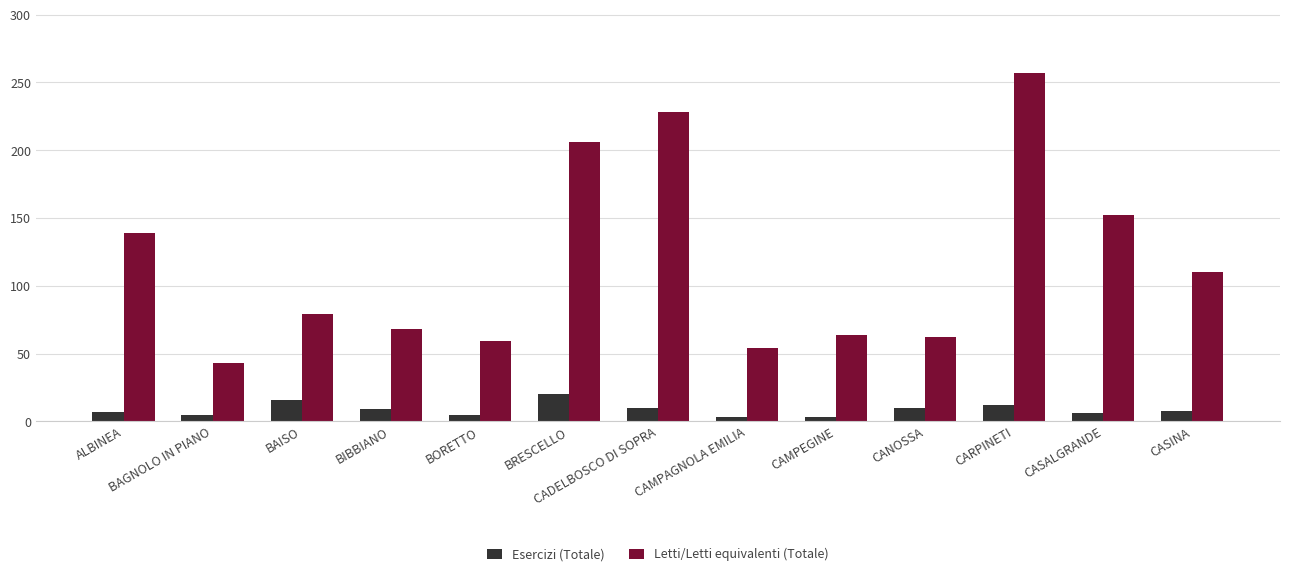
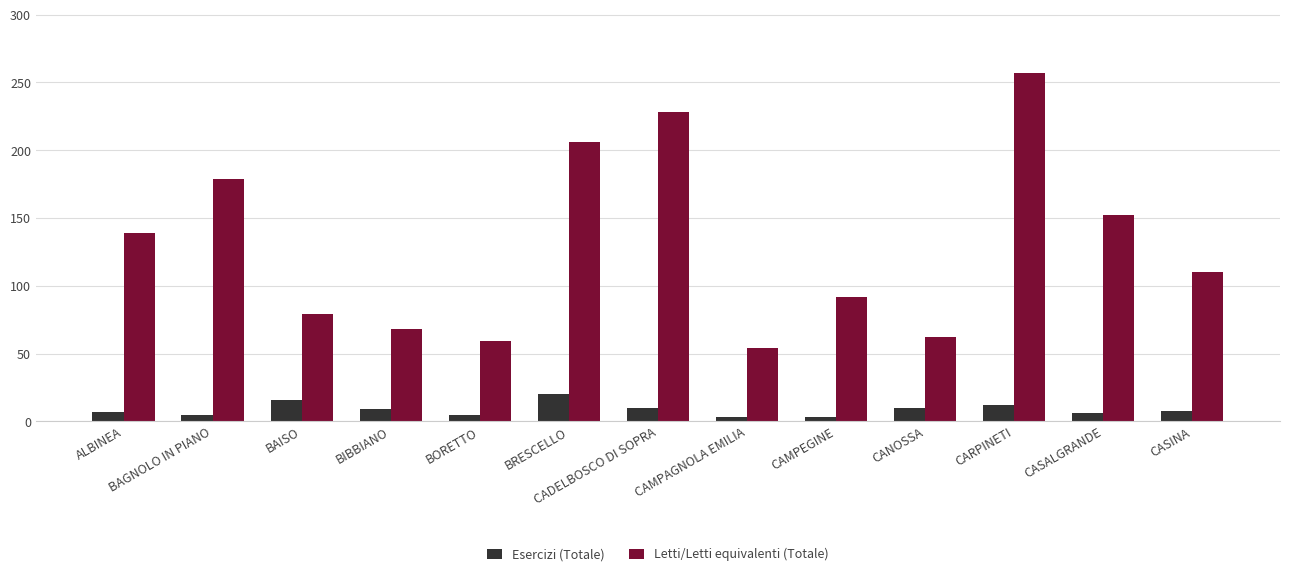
Letti/Letti equivalenti (Totale), BAGNOLO IN PIANO: 43 -> 179
Letti/Letti equivalenti (Totale), CAMPEGINE: 64 -> 92
